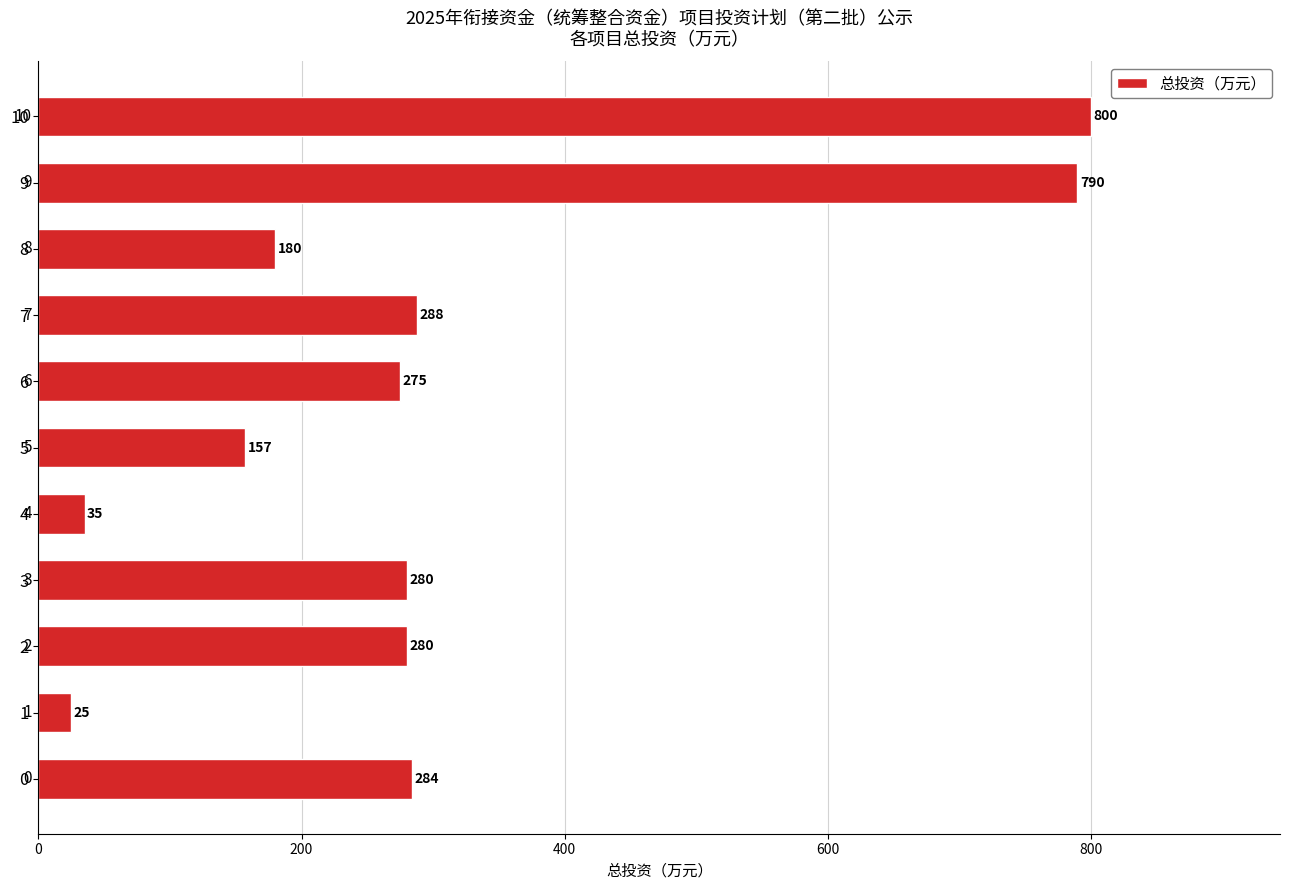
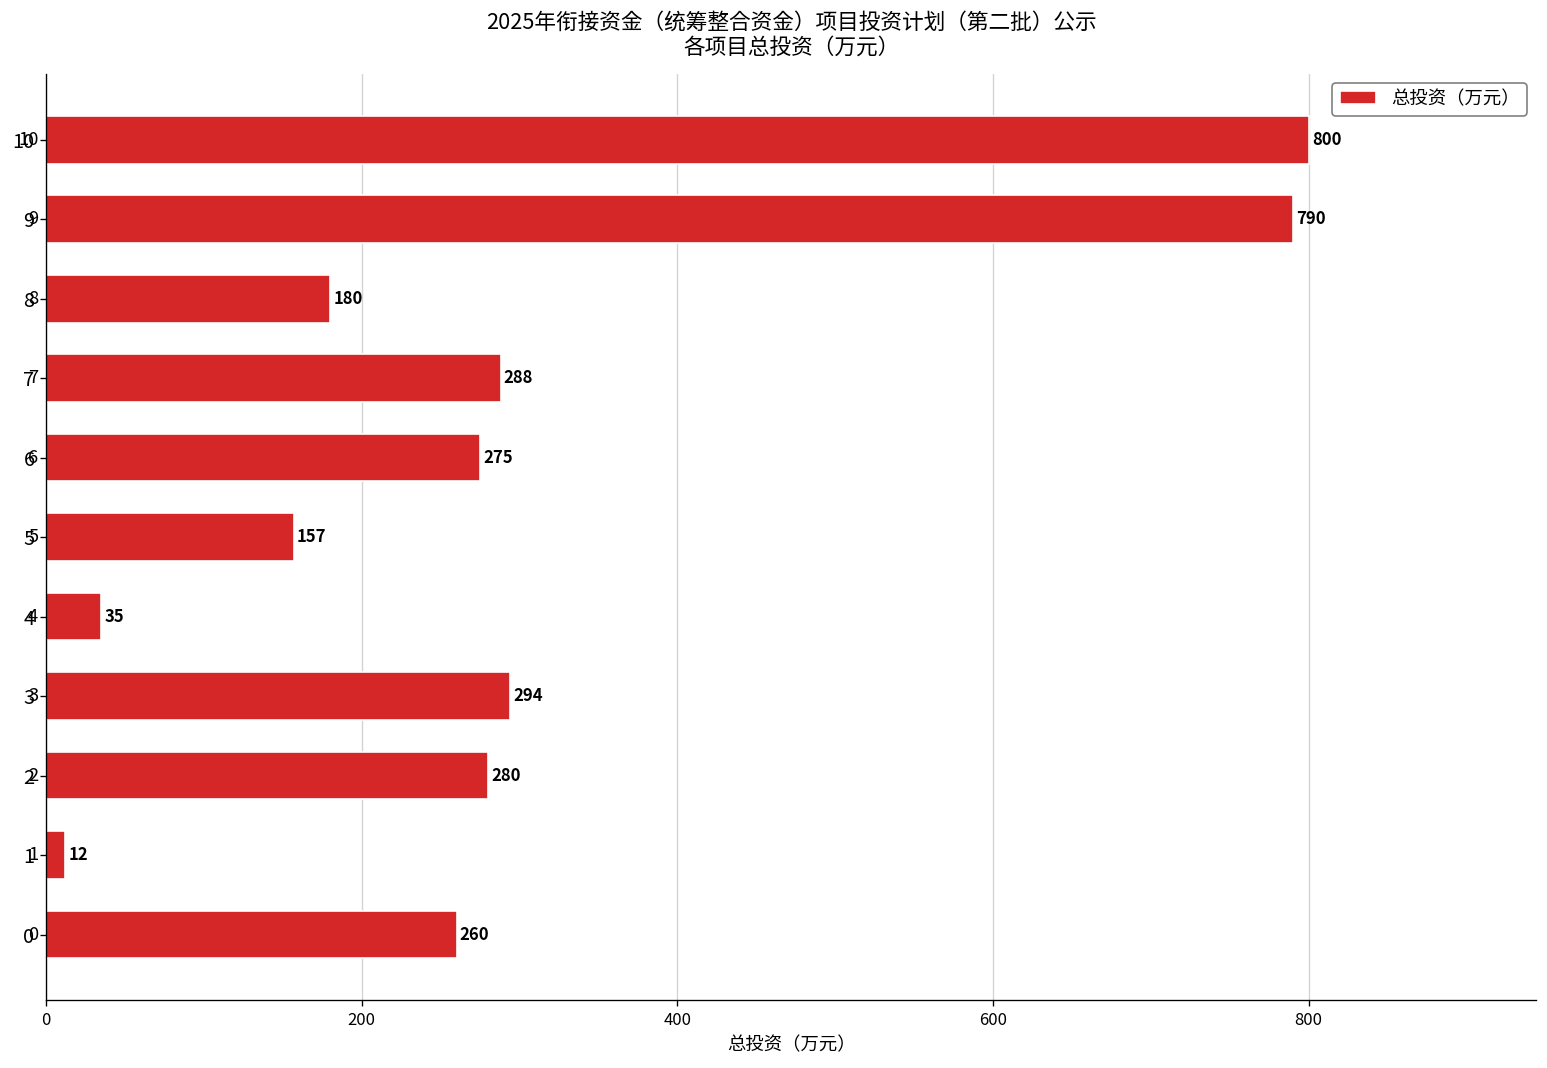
3: 280 -> 294
1: 25 -> 12
0: 284 -> 260
